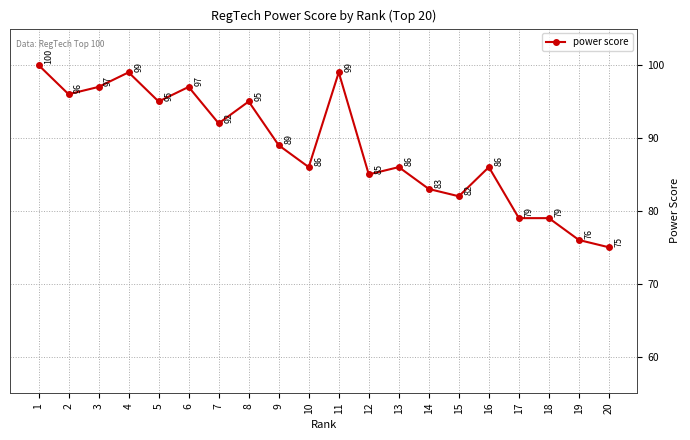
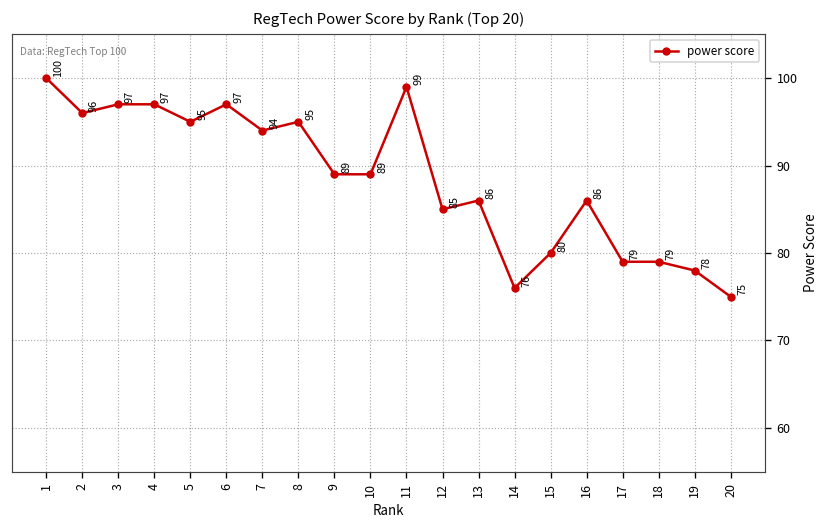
4: 99 -> 97
7: 92 -> 94
10: 86 -> 89
14: 83 -> 76
15: 82 -> 80
19: 76 -> 78
